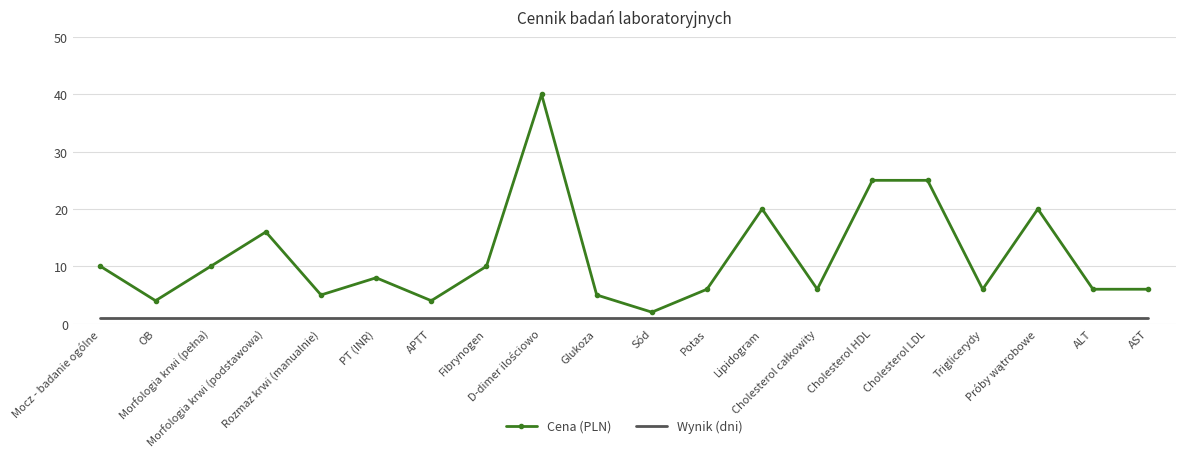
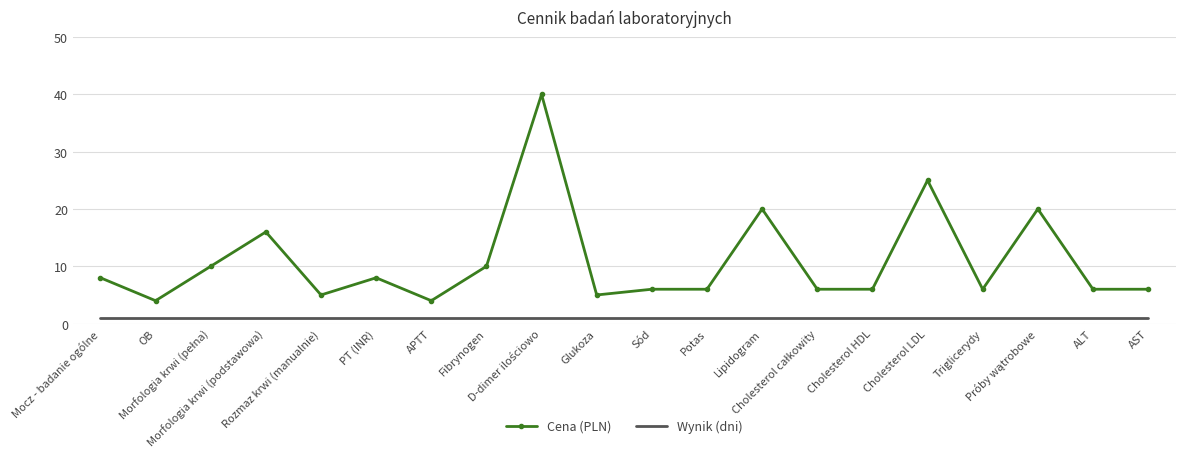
Cena (PLN), Mocz - badanie ogólne: 10 -> 8
Cena (PLN), Sód: 2 -> 6
Cena (PLN), Cholesterol HDL: 25 -> 6
